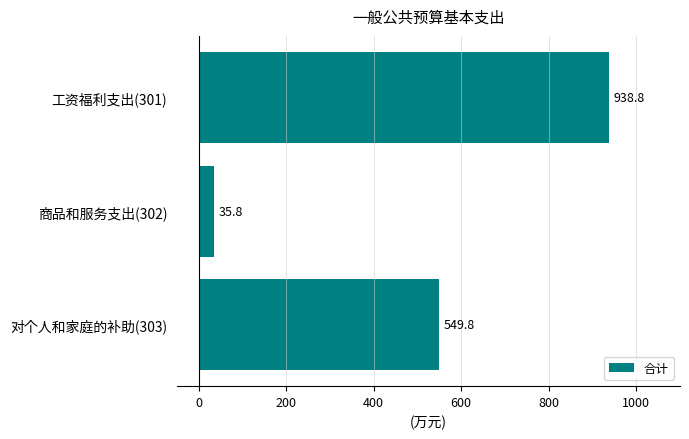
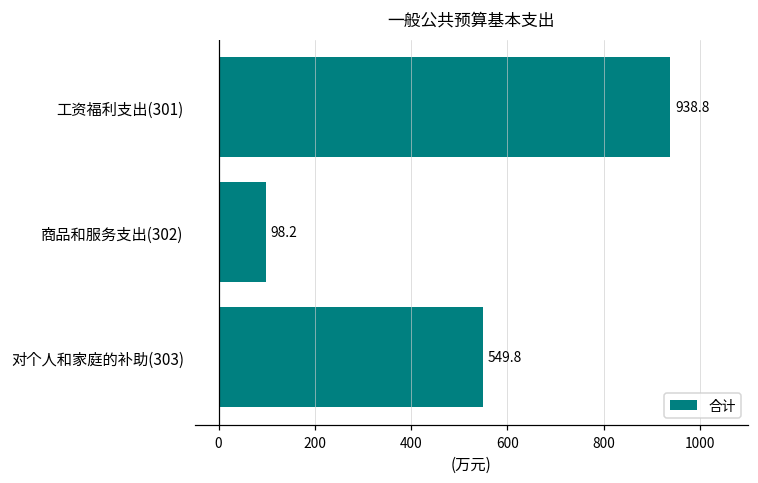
商品和服务支出(302): 35.8 -> 98.2
